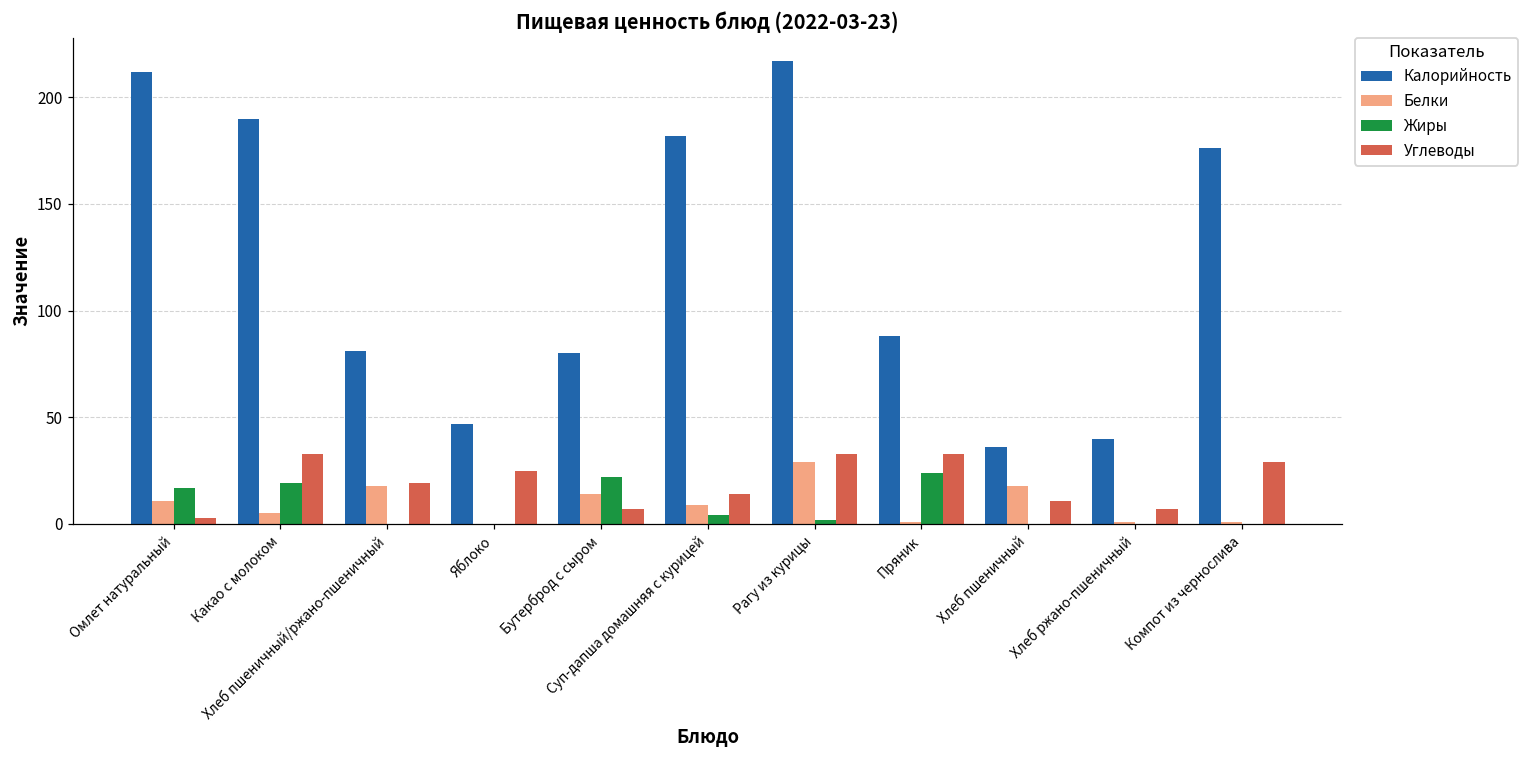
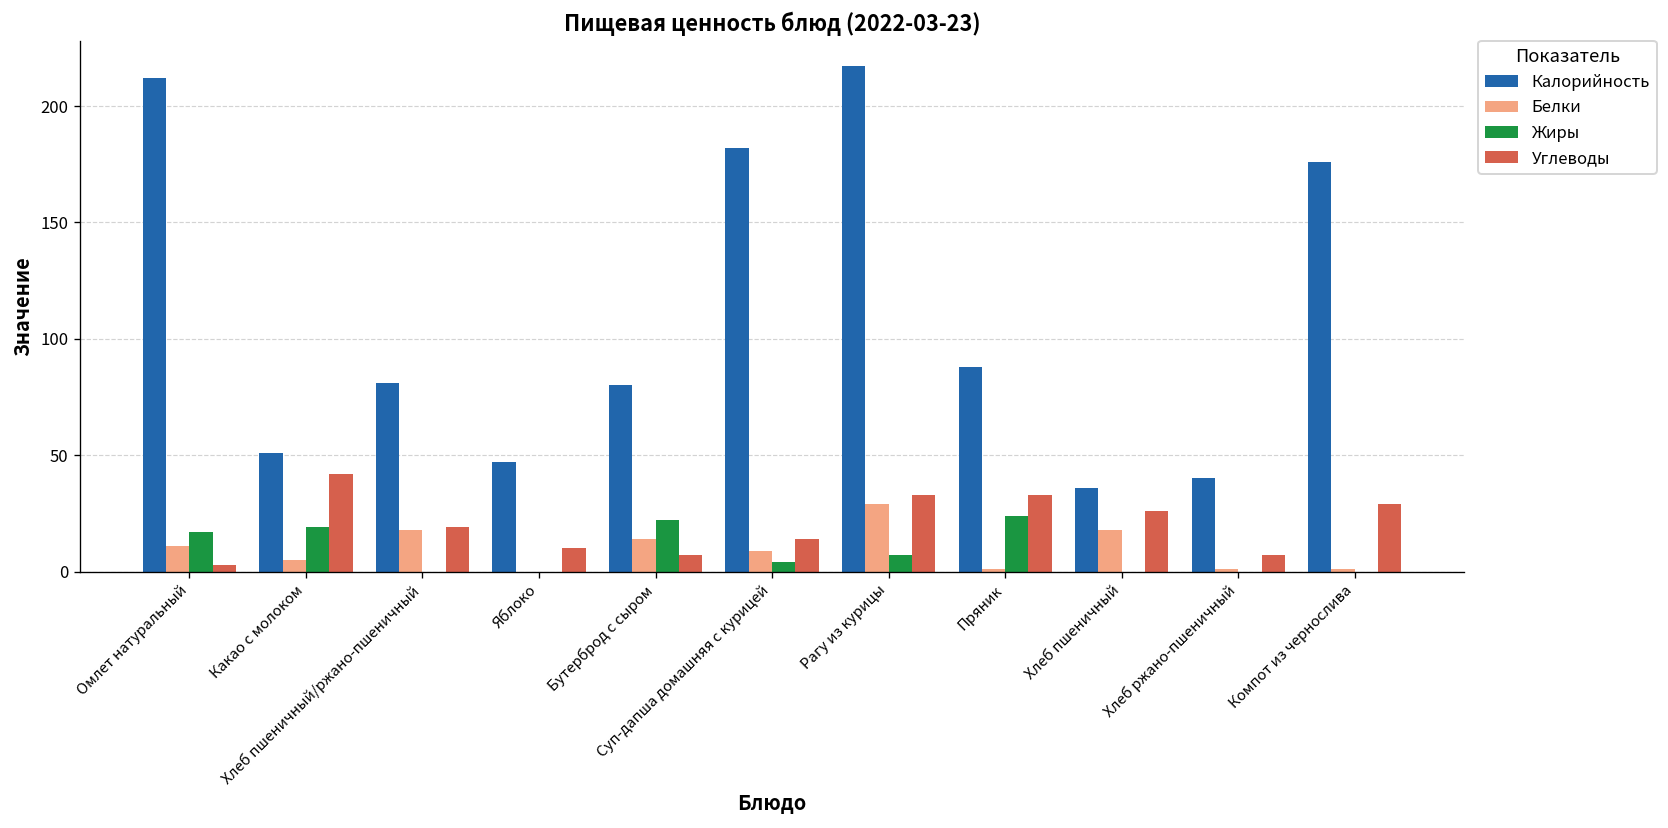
Калорийность, Какао с молоком: 190 -> 51
Углеводы, Какао с молоком: 33 -> 42
Углеводы, Яблоко: 25 -> 10
Жиры, Рагу из курицы: 2 -> 7
Углеводы, Хлеб пшеничный: 11 -> 26
